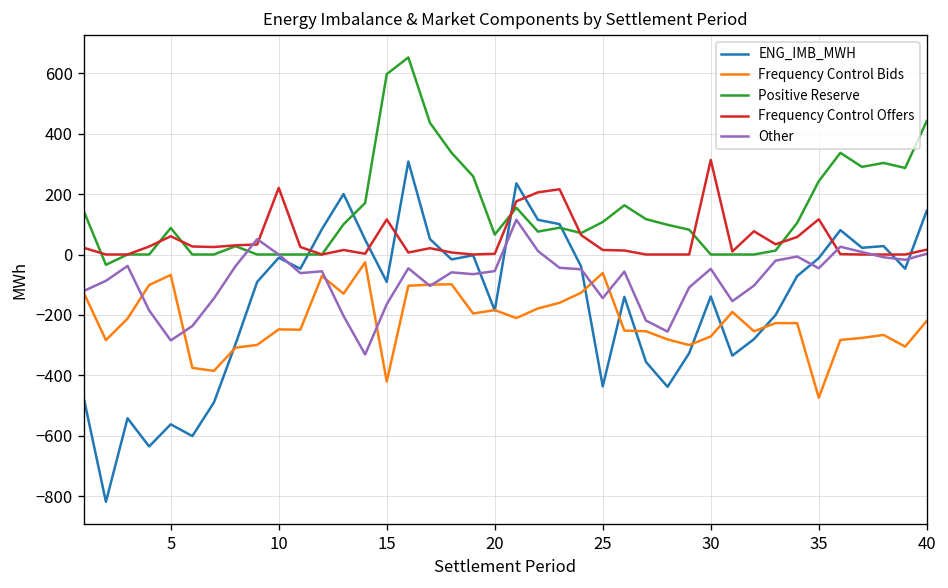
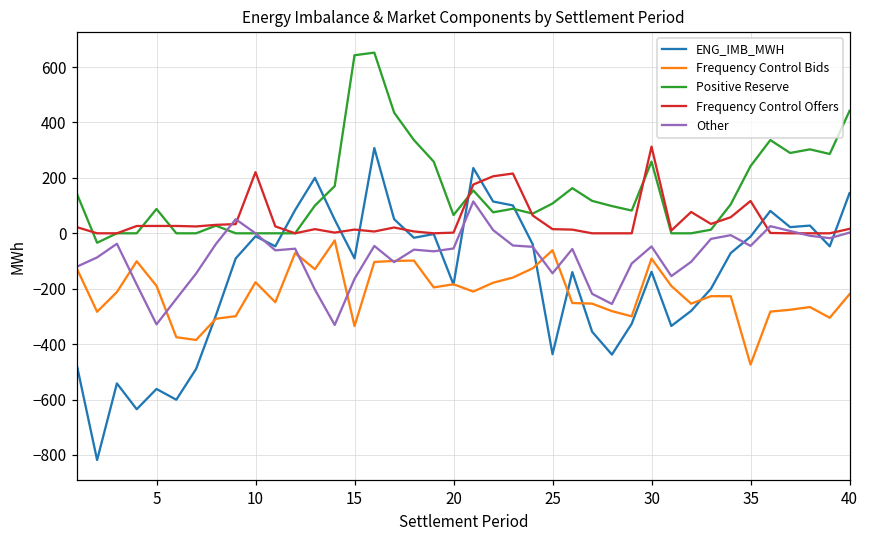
Frequency Control Bids, 5: -70 -> -190
Frequency Control Offers, 5: 60 -> 30
Other, 5: -280 -> -330
Frequency Control Bids, 10: -250 -> -180
Frequency Control Bids, 15: -420 -> -330
Positive Reserve, 15: 600 -> 640
Frequency Control Offers, 15: 120 -> 10
Frequency Control Bids, 30: -270 -> -90
Positive Reserve, 30: 0 -> 260
